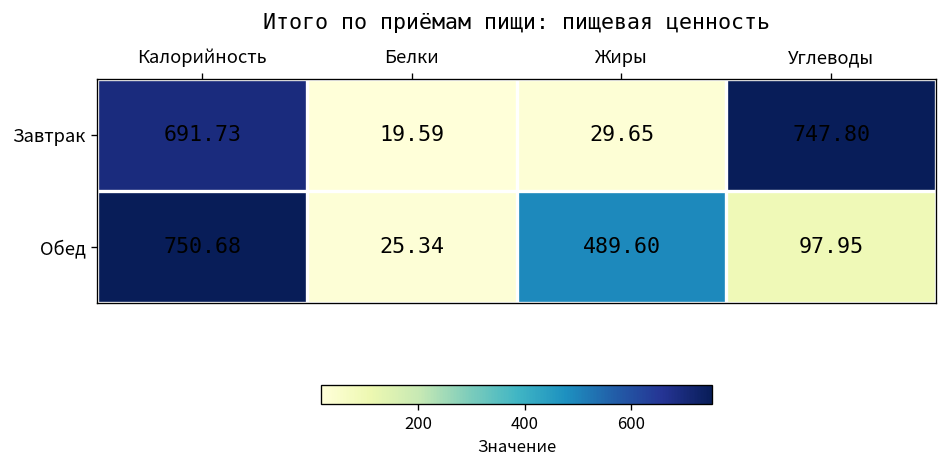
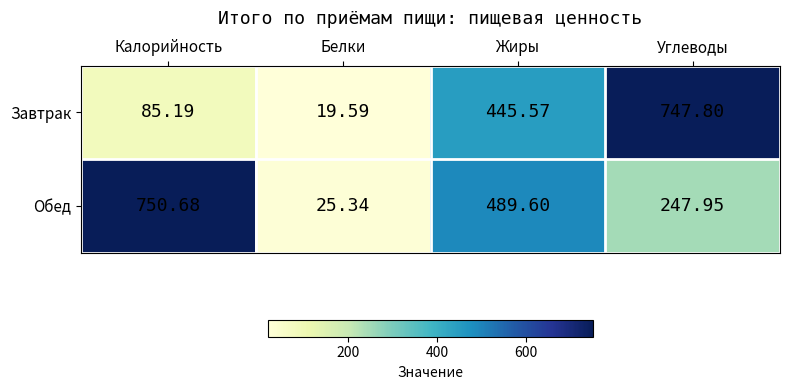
Завтрак, Калорийность: 691.73 -> 85.19
Завтрак, Жиры: 29.65 -> 445.57
Обед, Углеводы: 97.95 -> 247.95
